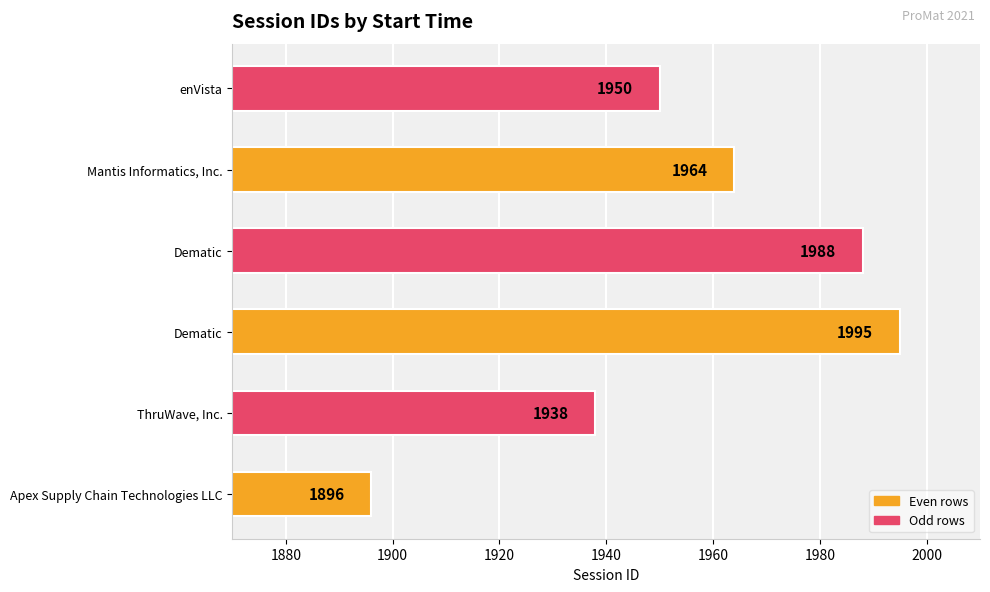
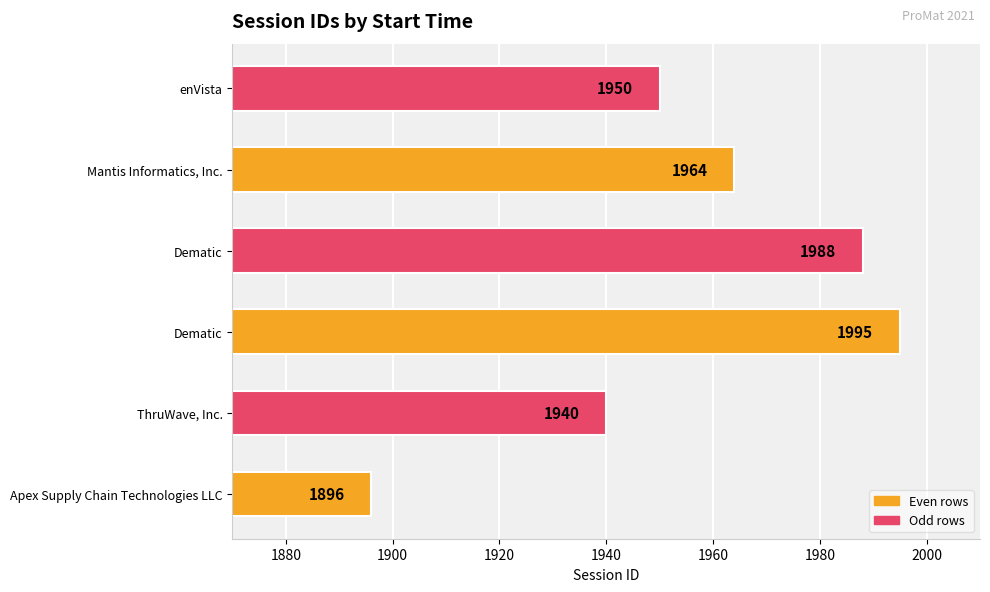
ThruWave, Inc.: 1938 -> 1940
